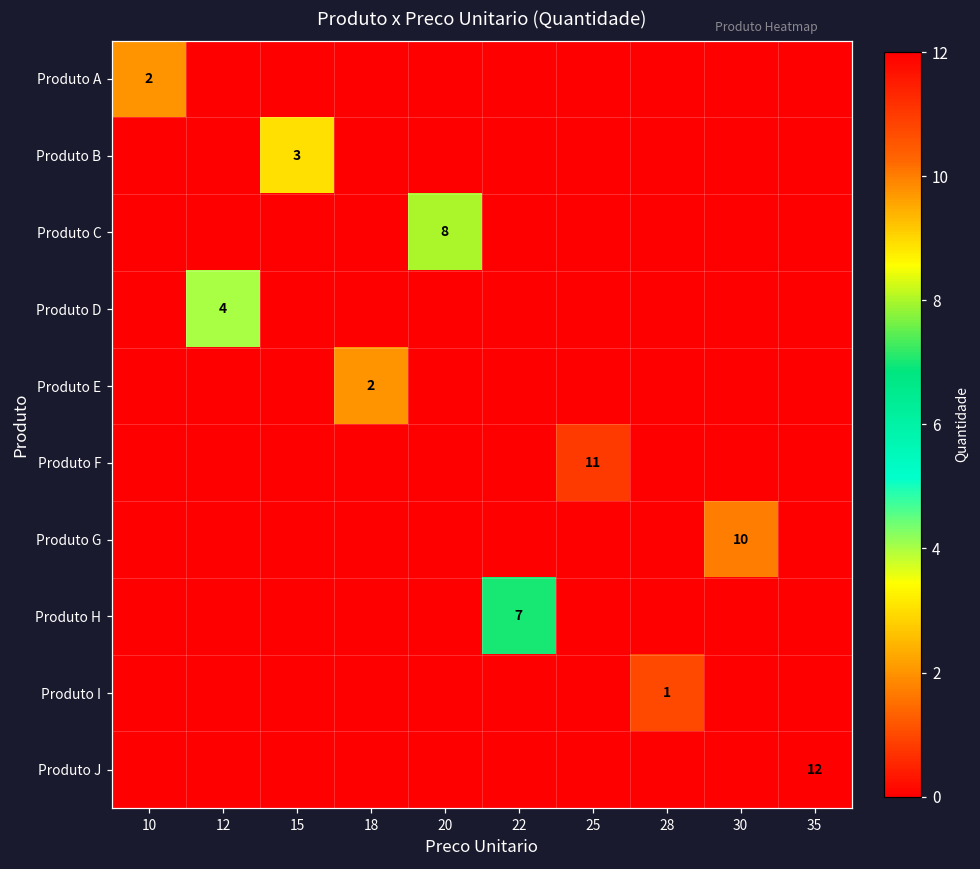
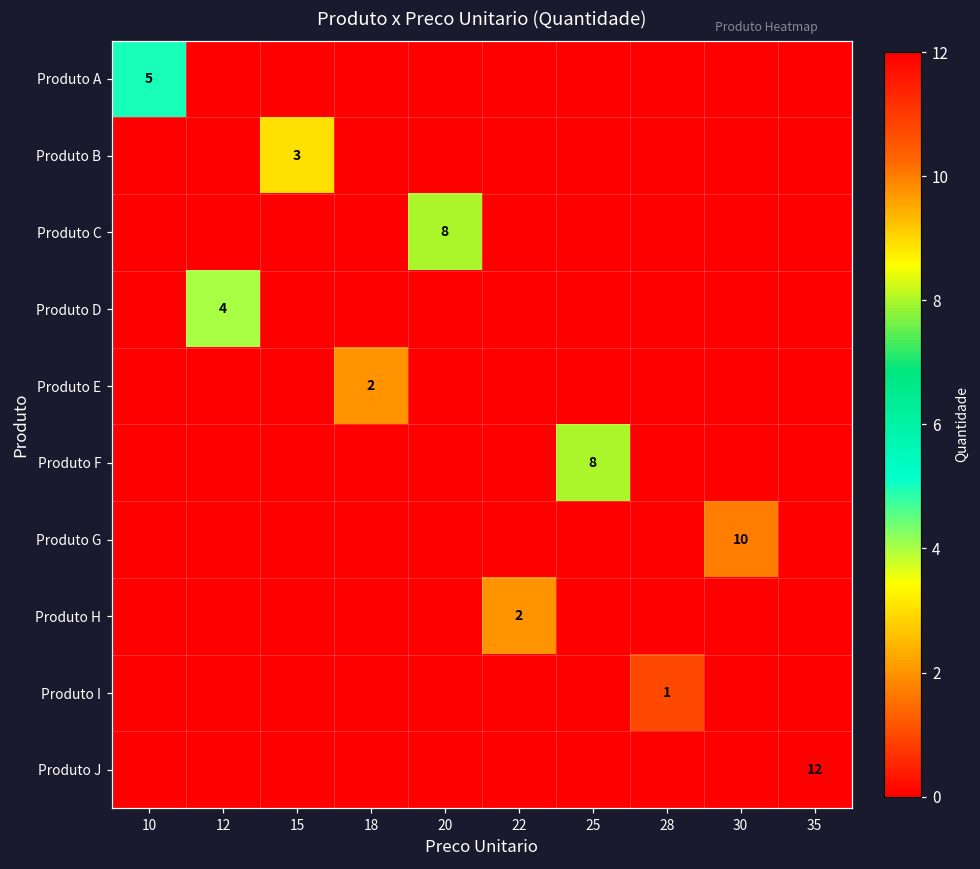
Produto A, 10: 2 -> 5
Produto F, 25: 11 -> 8
Produto H, 22: 7 -> 2
